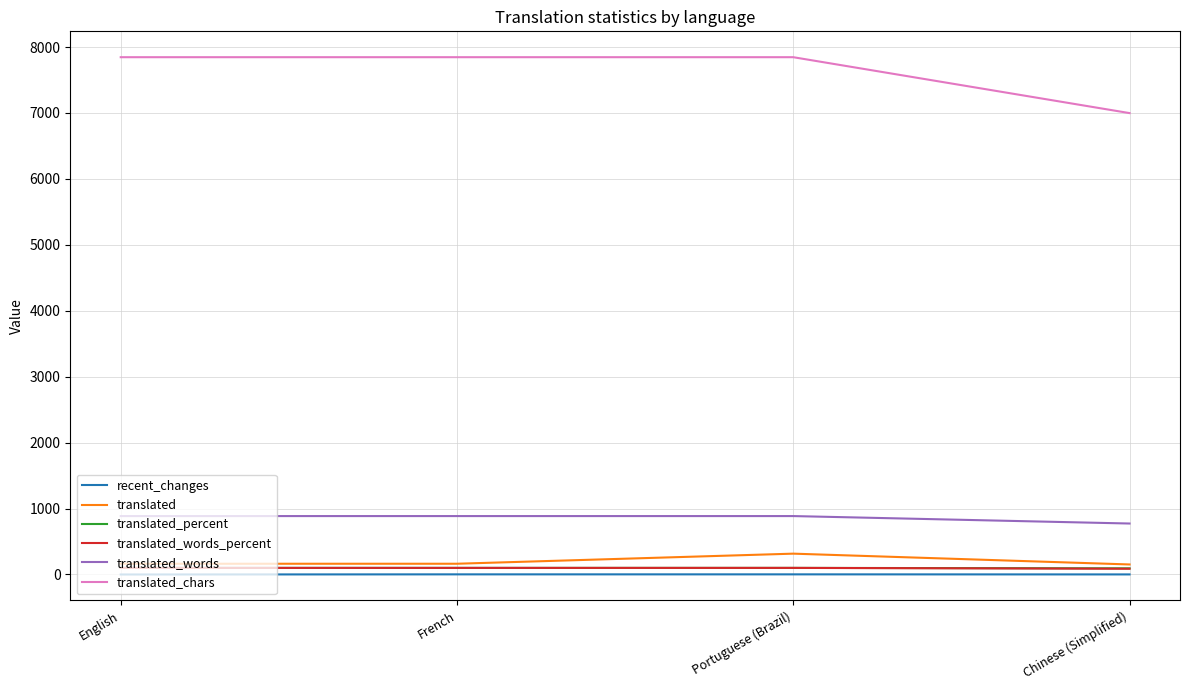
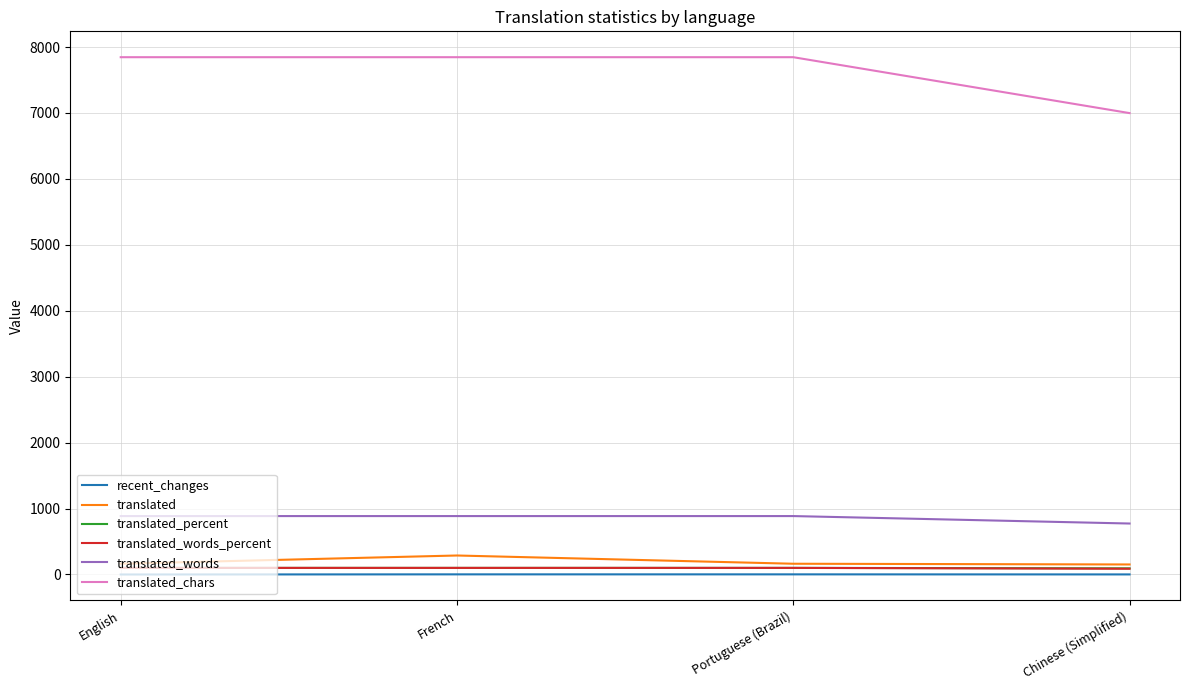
translated, French: 200 -> 300
translated, Portuguese (Brazil): 300 -> 200
